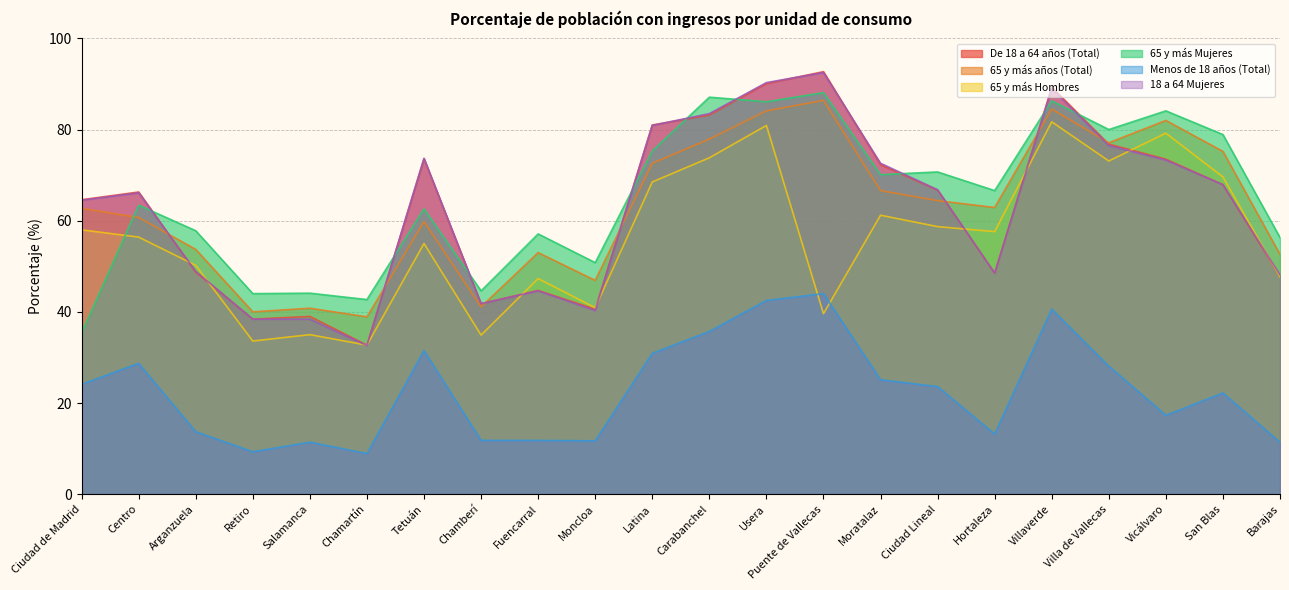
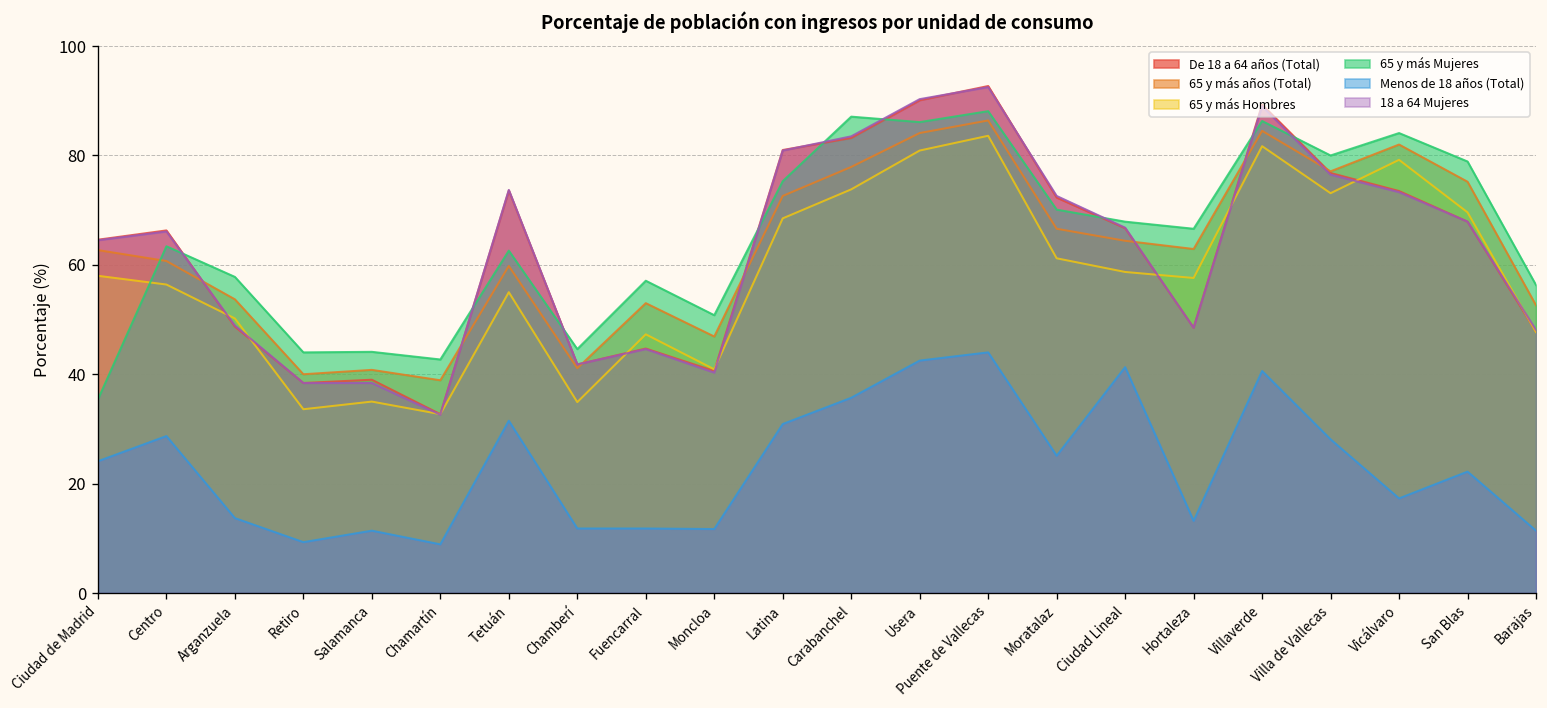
65 y más Hombres, Puente de Vallecas: 40 -> 84
65 y más Mujeres, Ciudad Lineal: 71 -> 68
Menos de 18 años (Total), Ciudad Lineal: 24 -> 41
